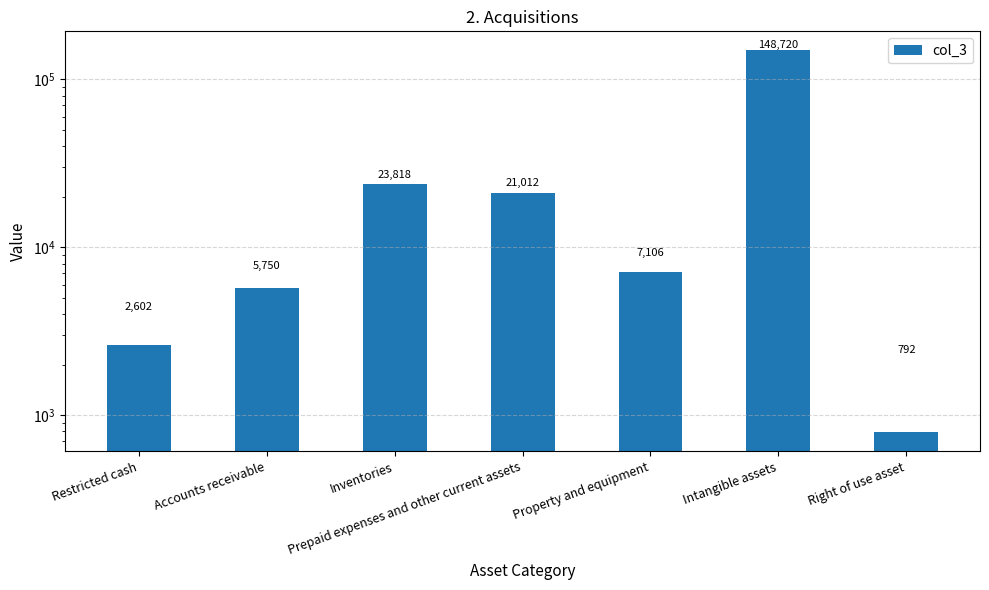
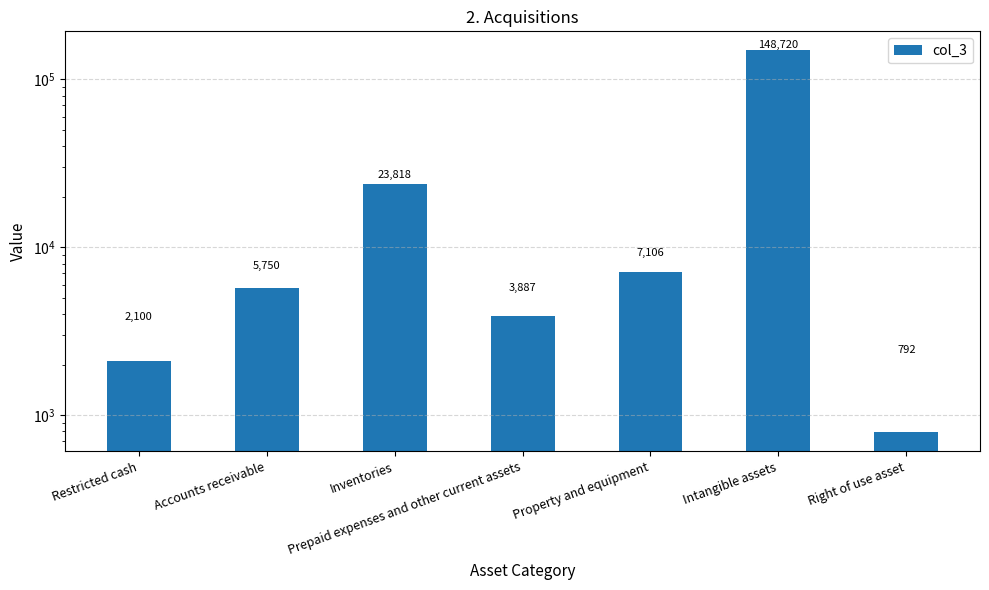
Restricted cash: 2,602 -> 2,100
Prepaid expenses and other current assets: 21,012 -> 3,887
